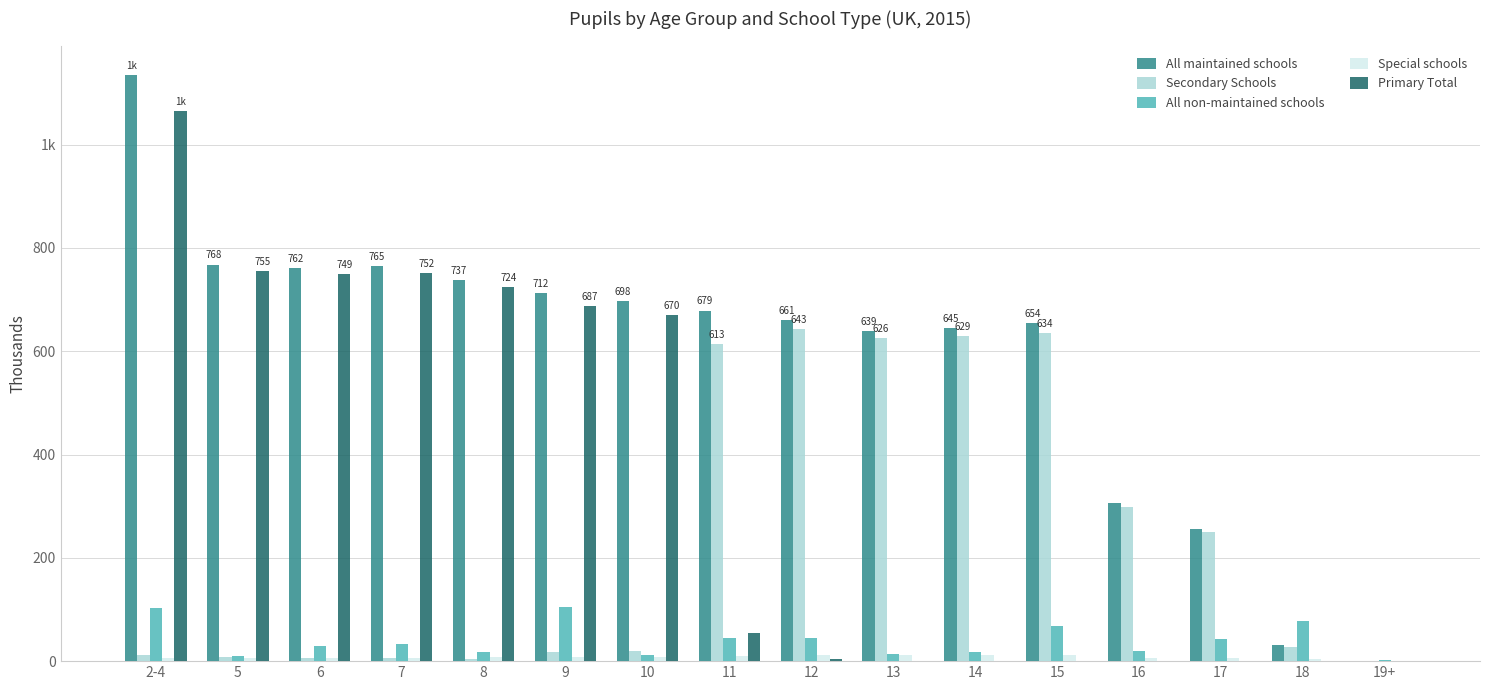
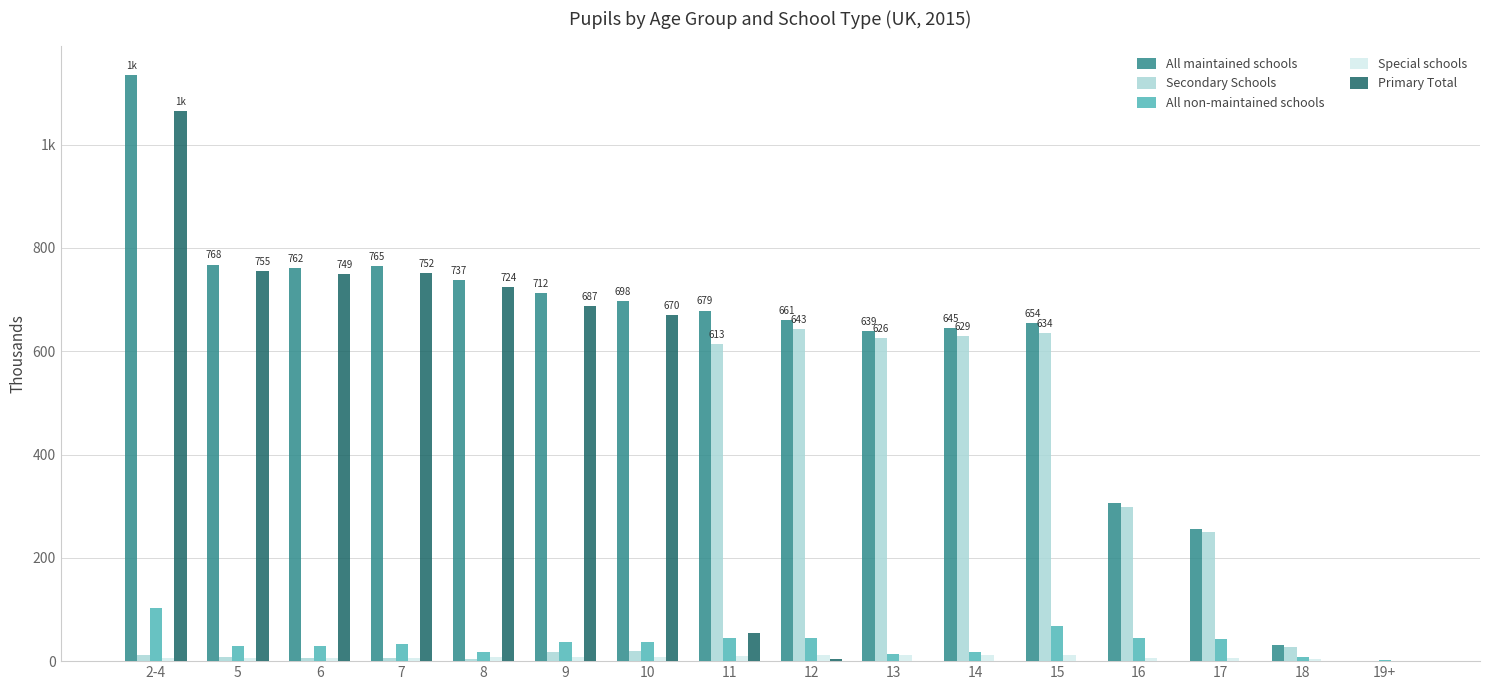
All non-maintained schools, 5: 10 -> 30
All non-maintained schools, 9: 110 -> 40
All non-maintained schools, 10: 10 -> 40
All non-maintained schools, 16: 20 -> 40
All non-maintained schools, 18: 80 -> 10
